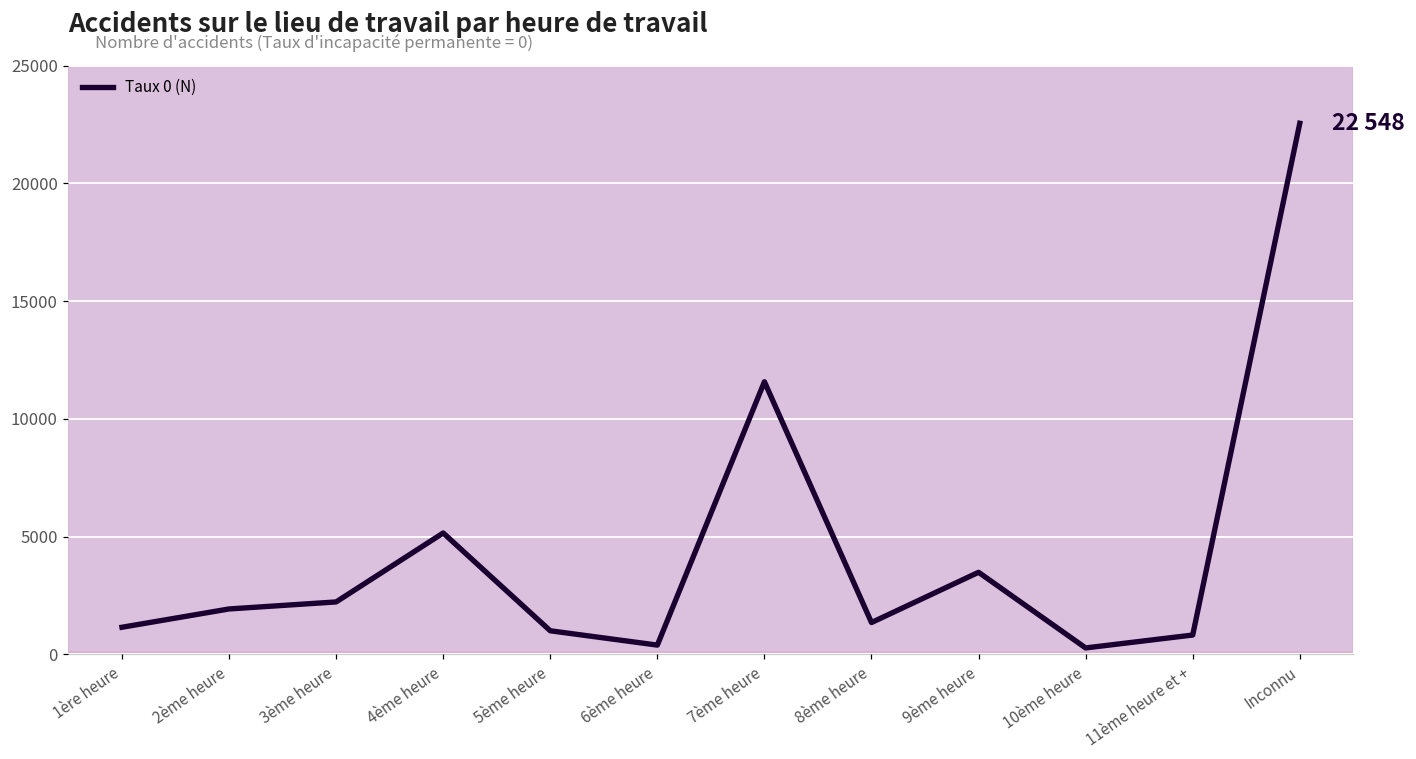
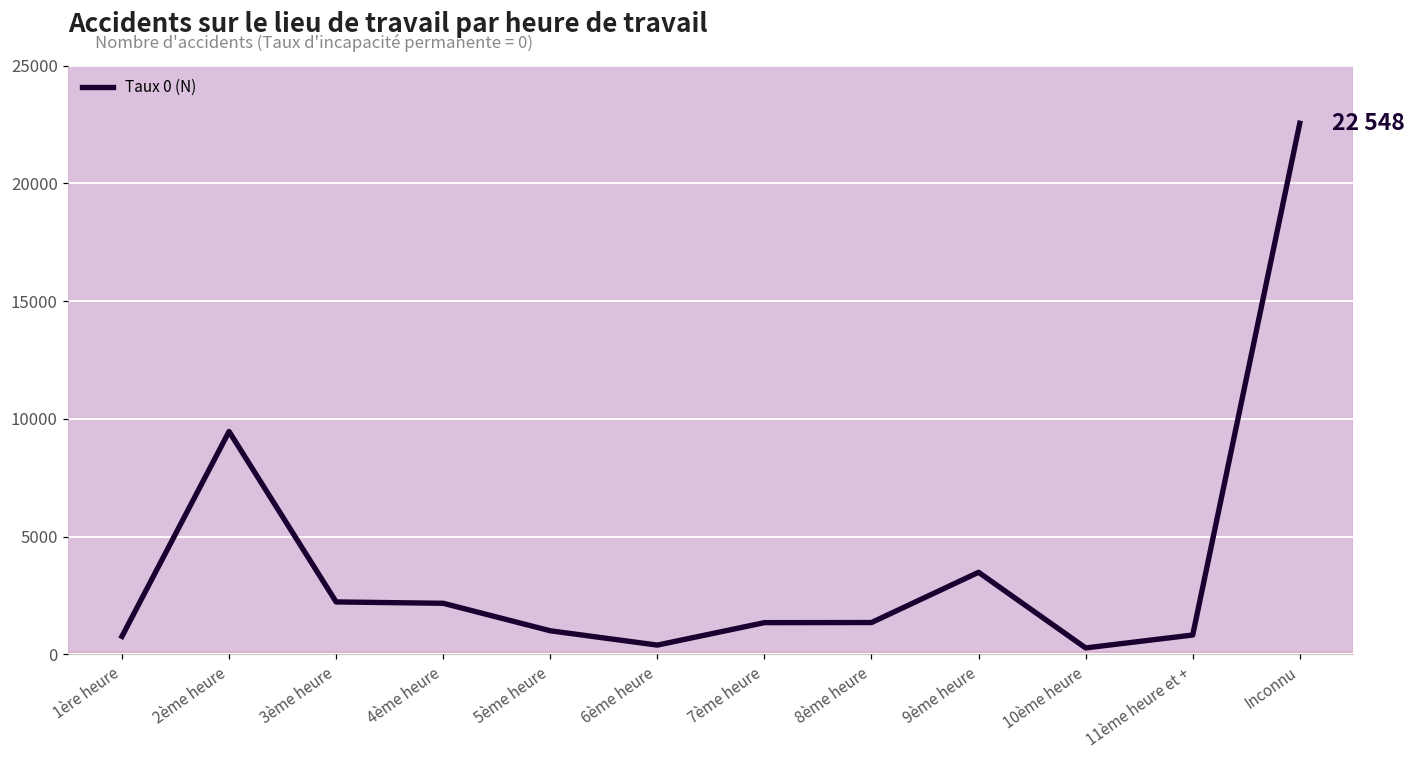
1ère heure: 1100 -> 800
2ème heure: 1900 -> 9500
4ème heure: 5200 -> 2200
7ème heure: 11600 -> 1300
